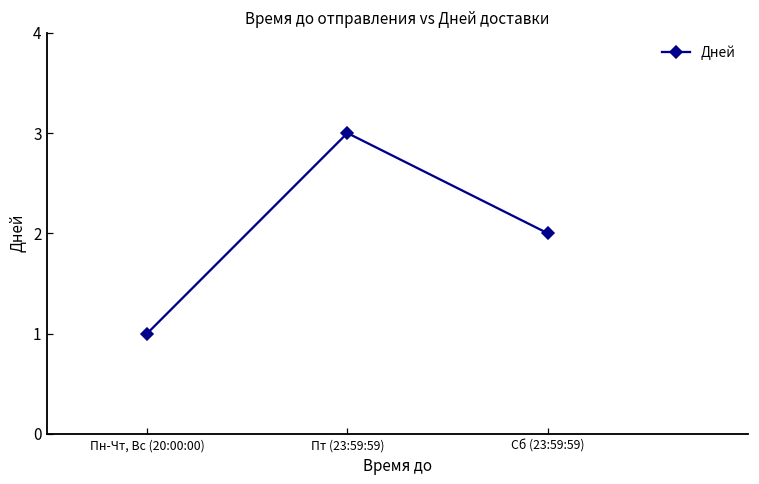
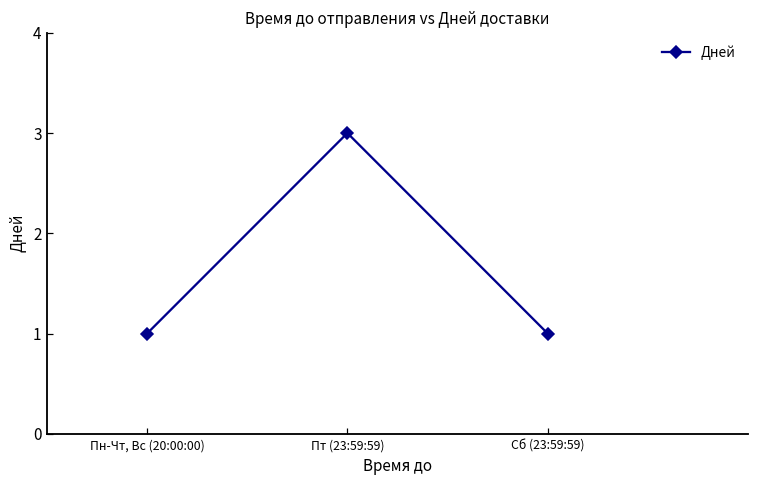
Сб (23:59:59): 2 -> 1
